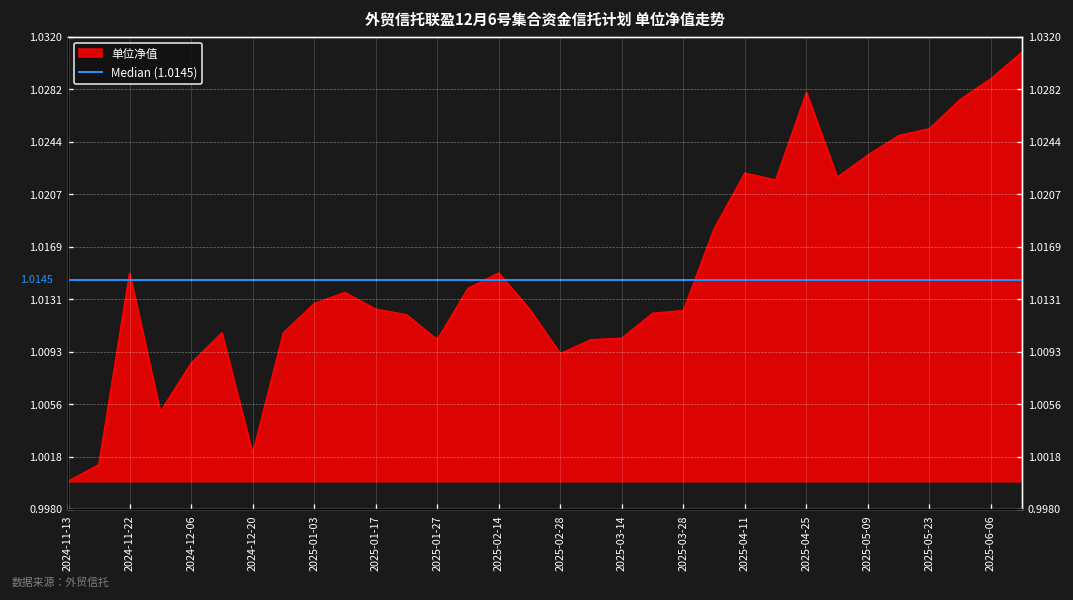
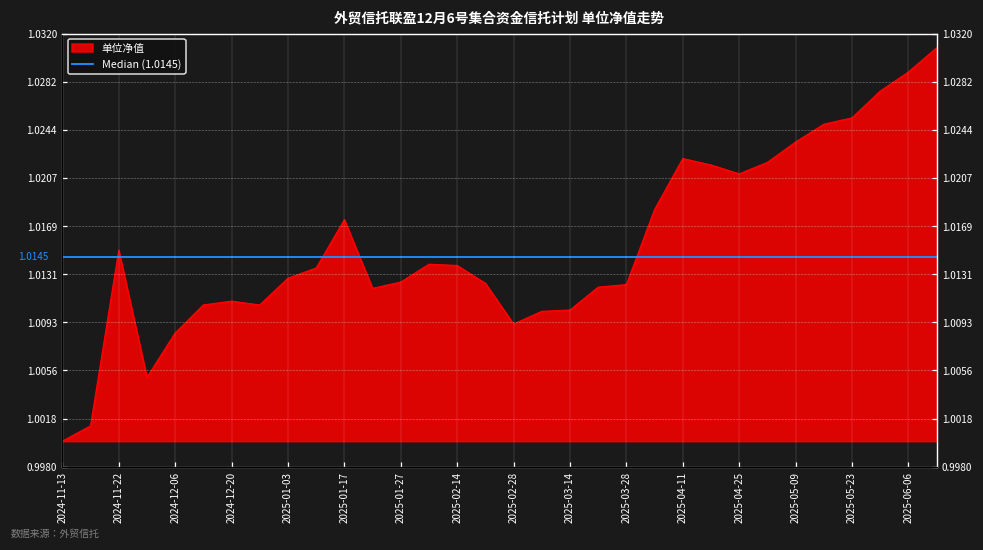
2024-12-20: 1.002 -> 1.011
2025-01-17: 1.0124 -> 1.0174
2025-01-27: 1.0102 -> 1.0125
2025-02-14: 1.0150 -> 1.0138
2025-04-25: 1.028 -> 1.021
